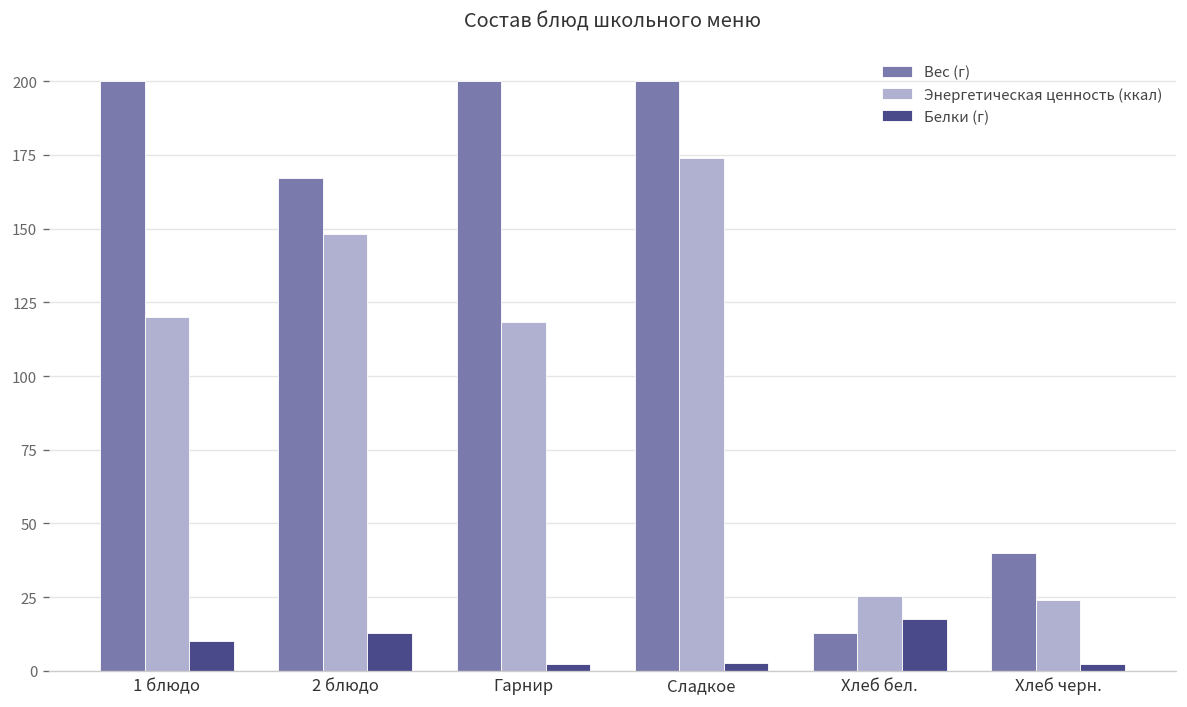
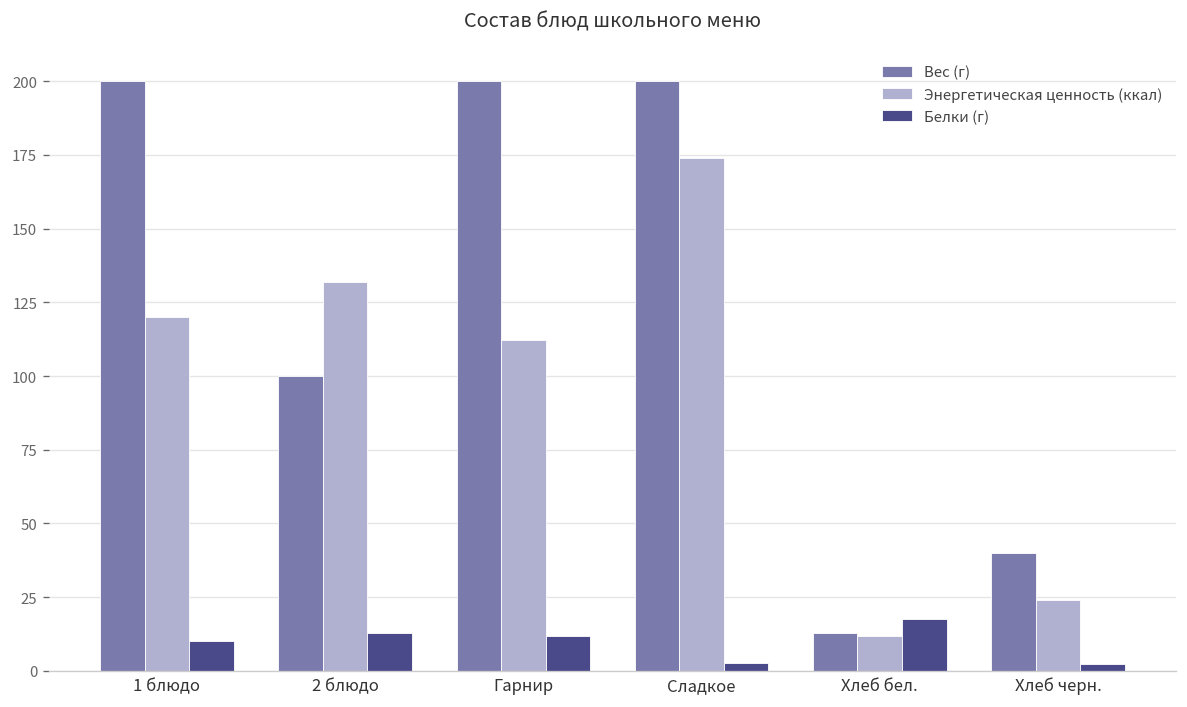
Вес (г), 2 блюдо: 167 -> 100
Энергетическая ценность (ккал), 2 блюдо: 148 -> 132
Энергетическая ценность (ккал), Гарнир: 118 -> 112
Белки (г), Гарнир: 2 -> 12
Энергетическая ценность (ккал), Хлеб бел.: 26 -> 12
